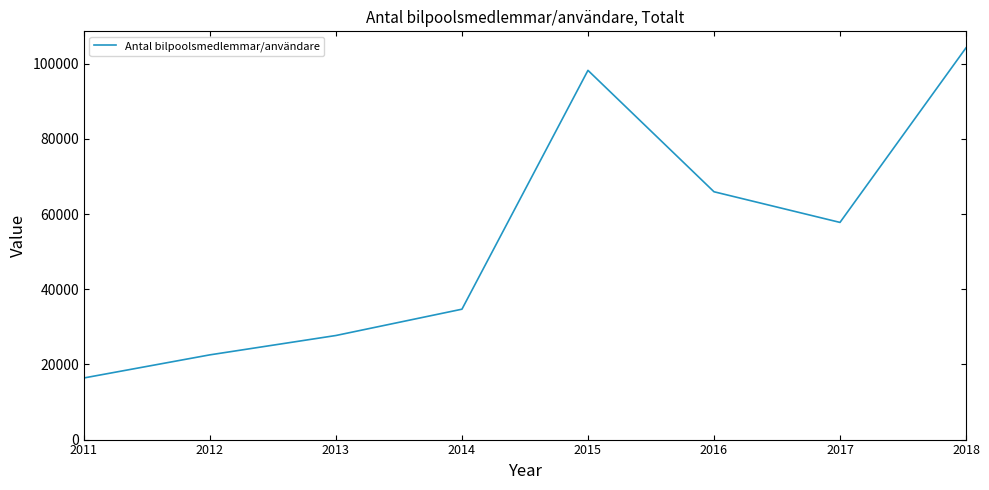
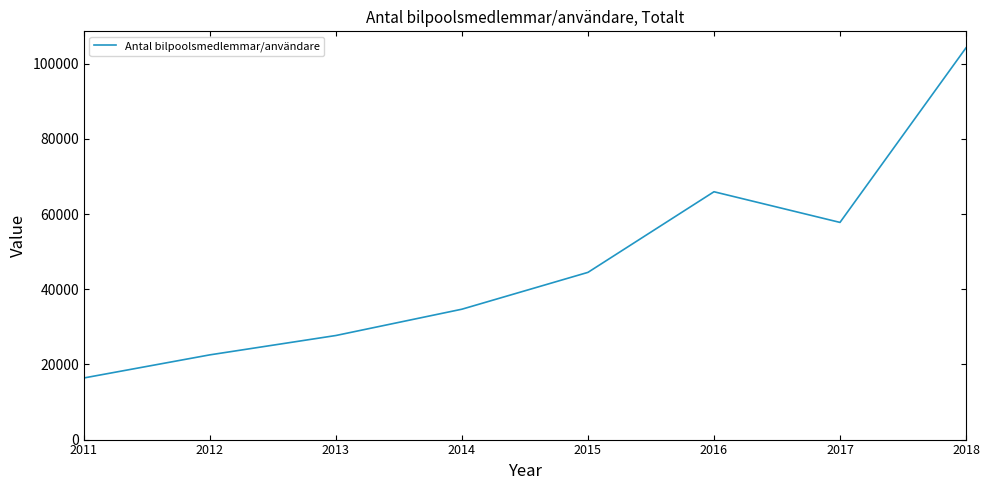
2015: 98000 -> 45000
